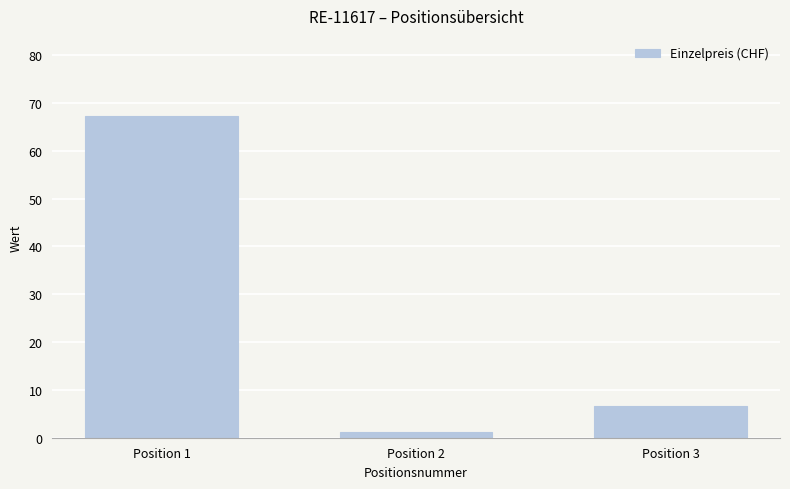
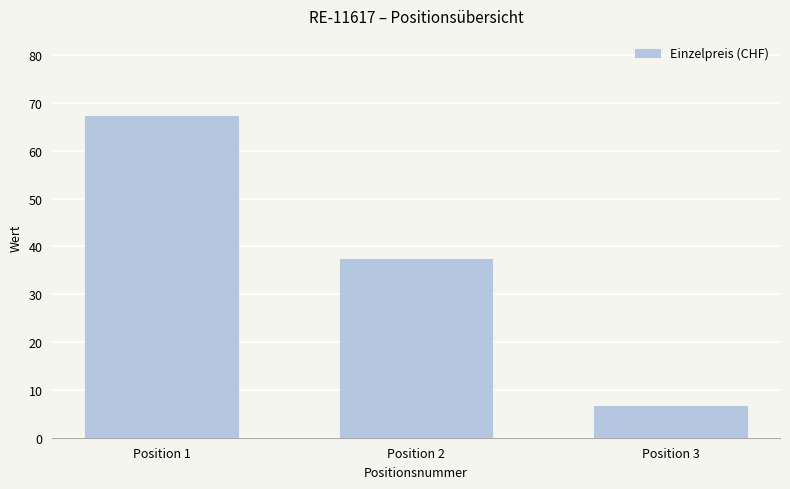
Position 2: 1 -> 37
